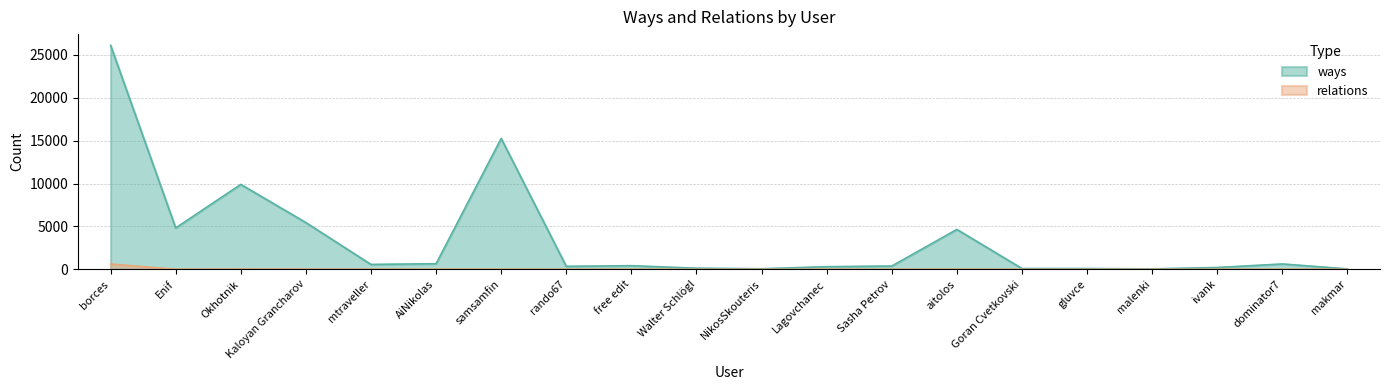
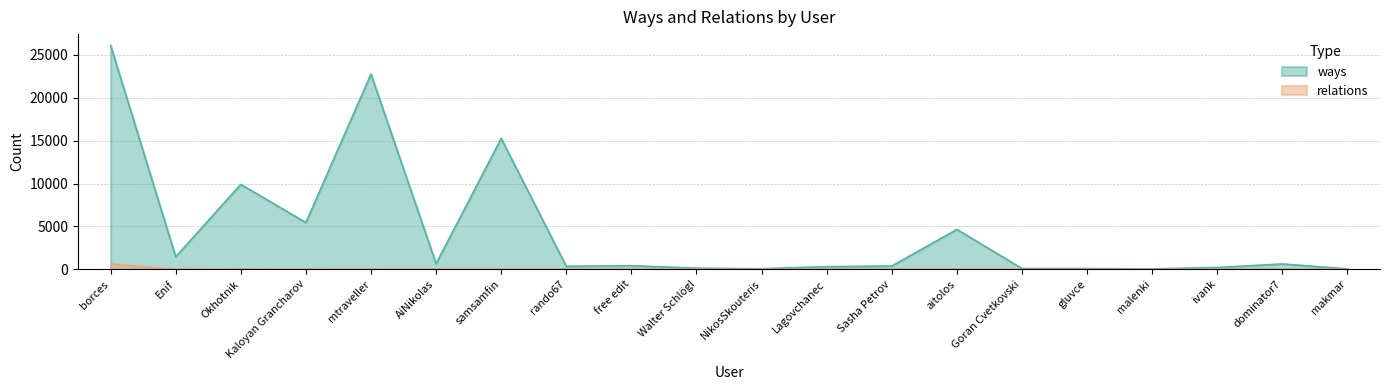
ways, Enif: 5000 -> 1000
ways, mtraveller: 1000 -> 23000
